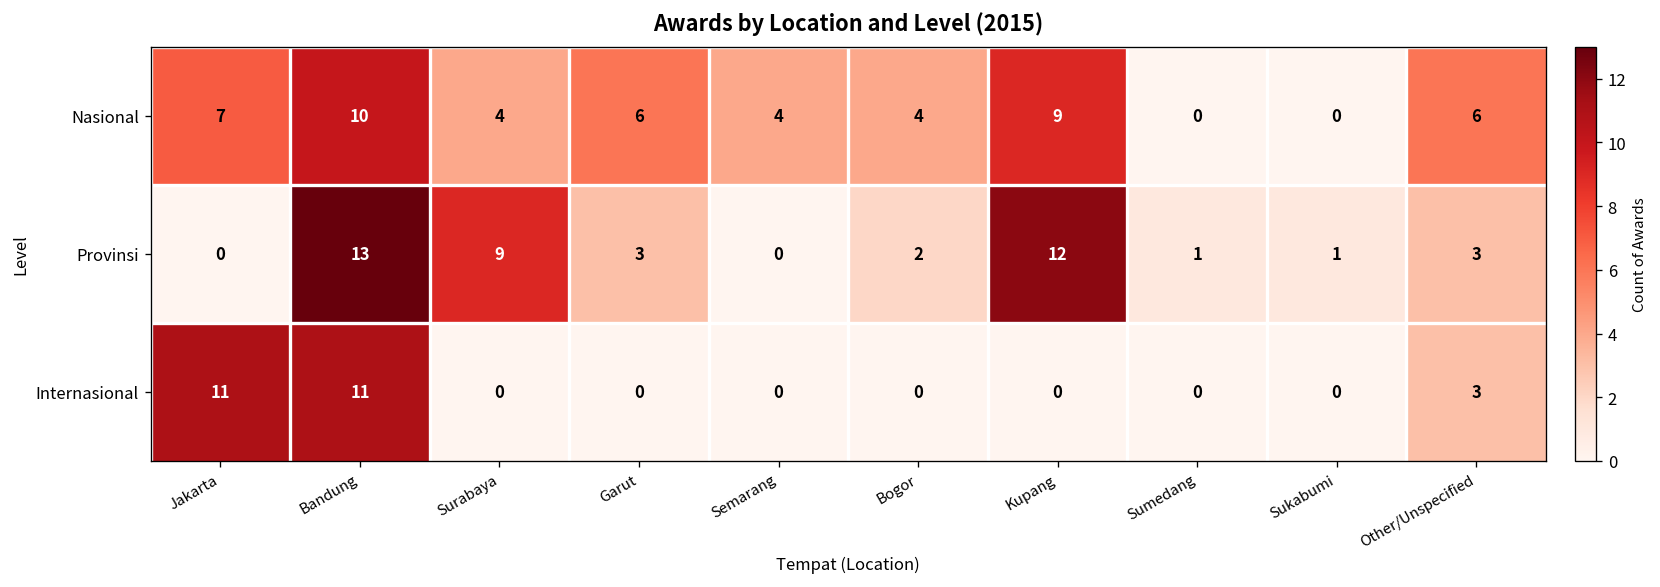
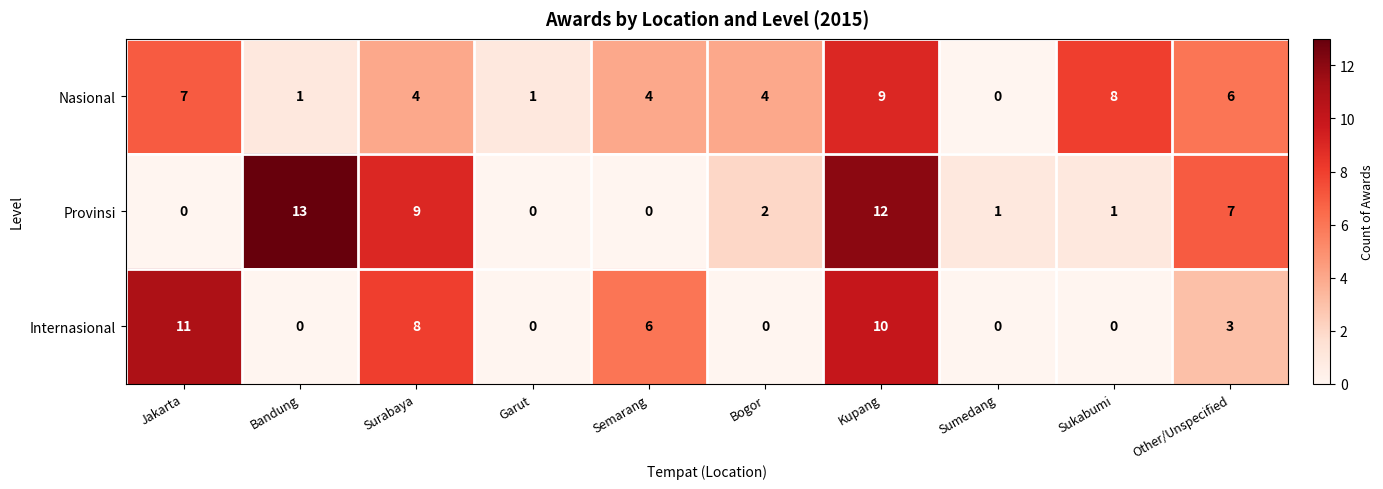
Nasional, Bandung: 10 -> 1
Nasional, Garut: 6 -> 1
Nasional, Sukabumi: 0 -> 8
Provinsi, Garut: 3 -> 0
Provinsi, Other/Unspecified: 3 -> 7
Internasional, Bandung: 11 -> 0
Internasional, Surabaya: 0 -> 8
Internasional, Semarang: 0 -> 6
Internasional, Kupang: 0 -> 10
